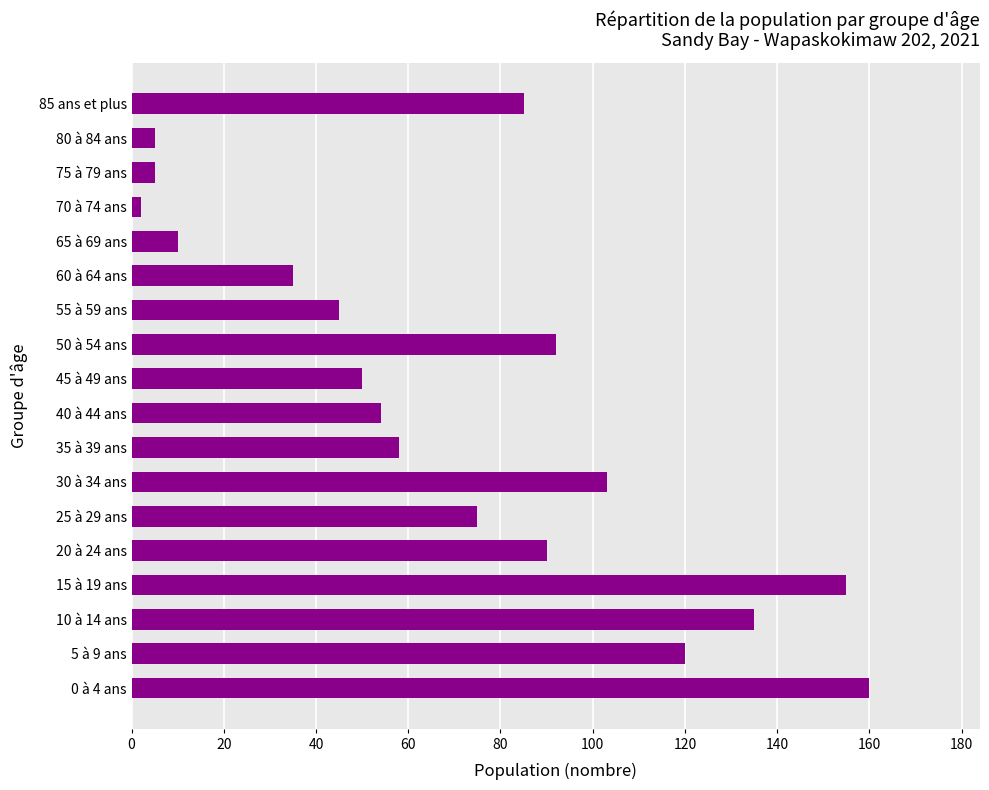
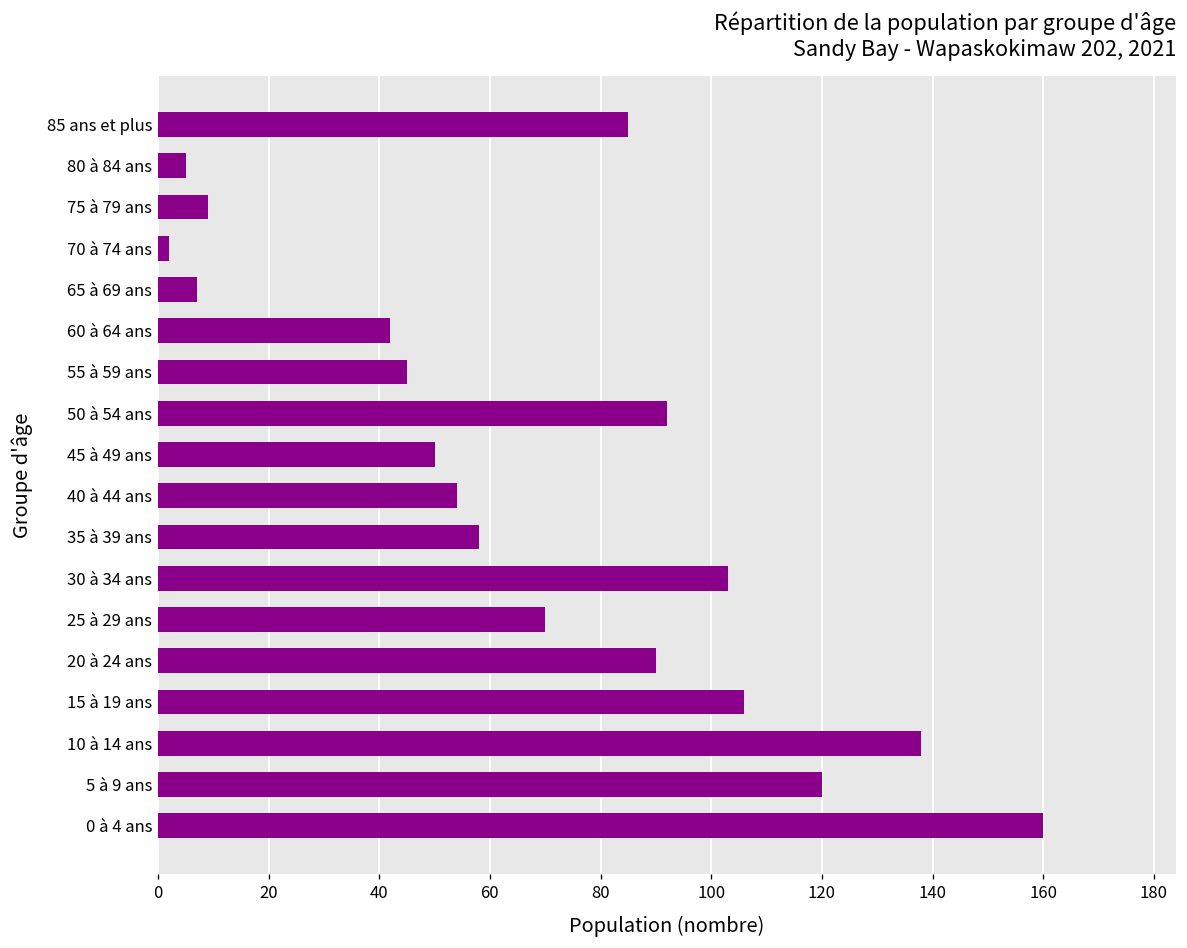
75 à 79 ans: 5 -> 9
65 à 69 ans: 10 -> 7
60 à 64 ans: 35 -> 42
25 à 29 ans: 75 -> 70
15 à 19 ans: 155 -> 106
10 à 14 ans: 135 -> 138
